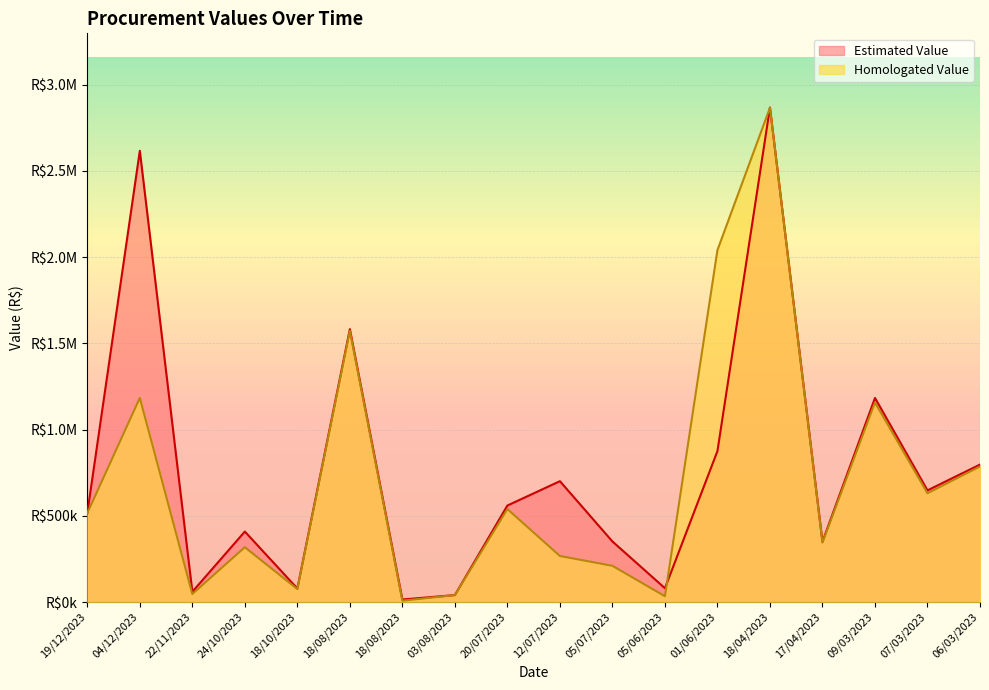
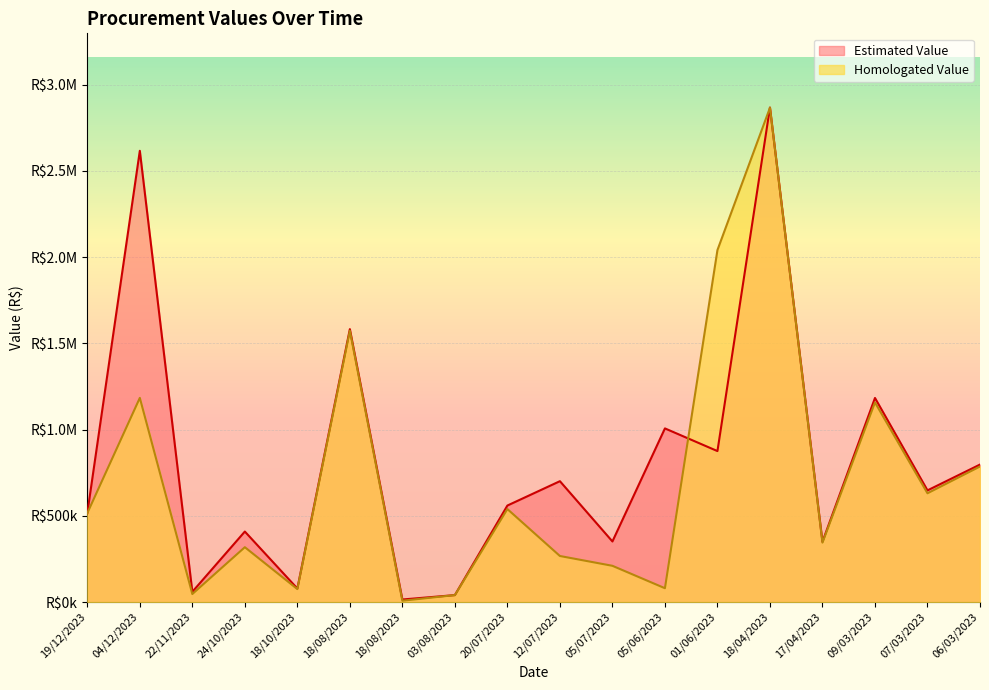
Estimated Value, 05/06/2023: R$80000 -> R$1010000
Homologated Value, 05/06/2023: R$30000 -> R$80000
